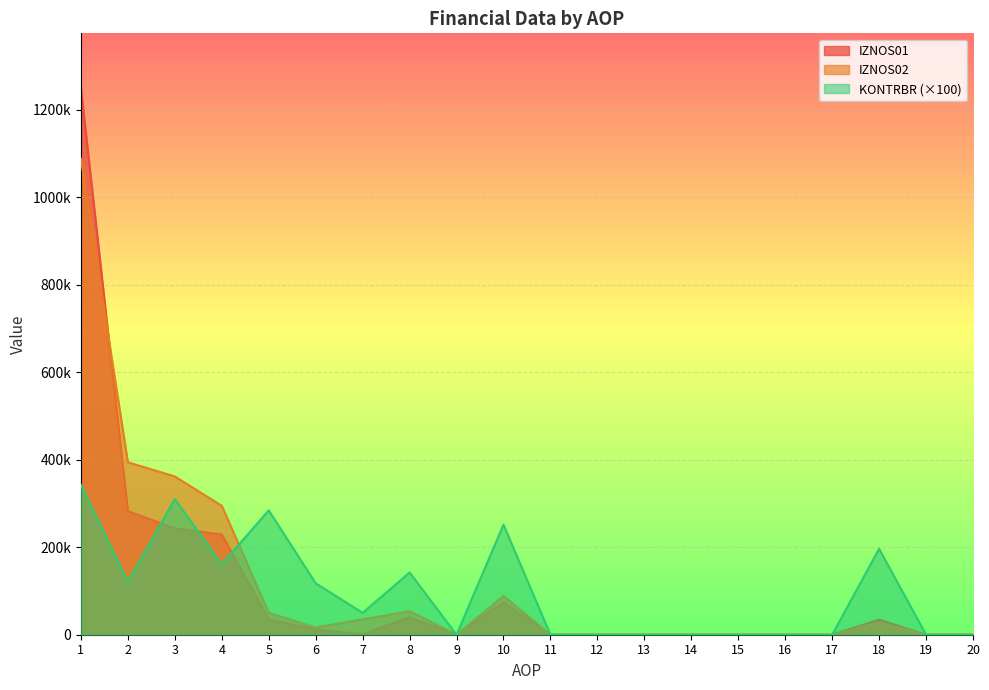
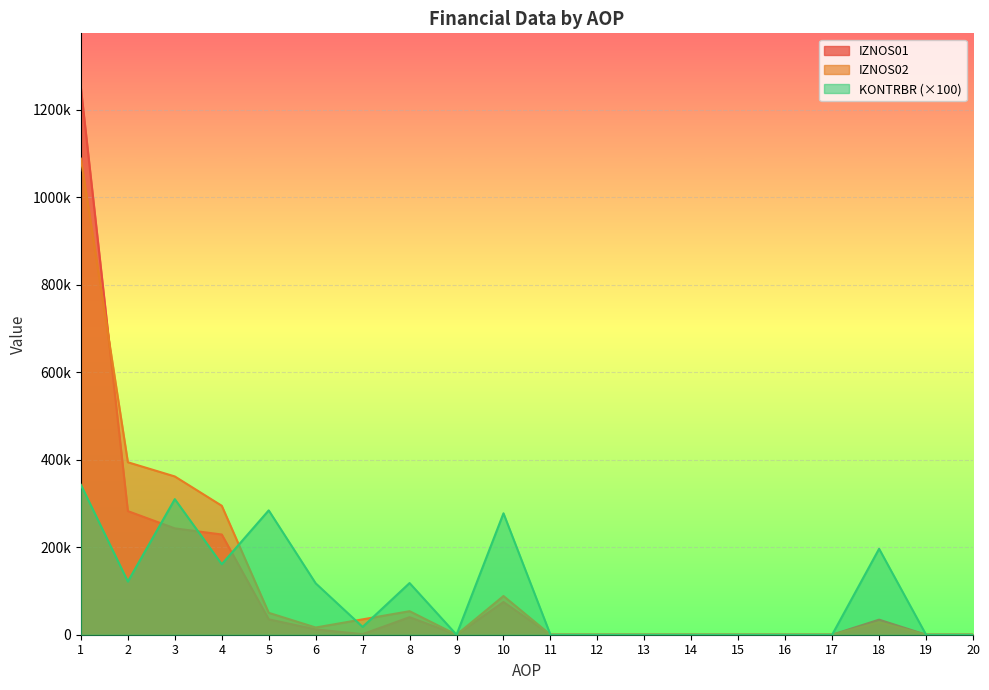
KONTRBR (×100), 7: 50000 -> 20000
KONTRBR (×100), 8: 140000 -> 120000
KONTRBR (×100), 10: 250000 -> 280000
